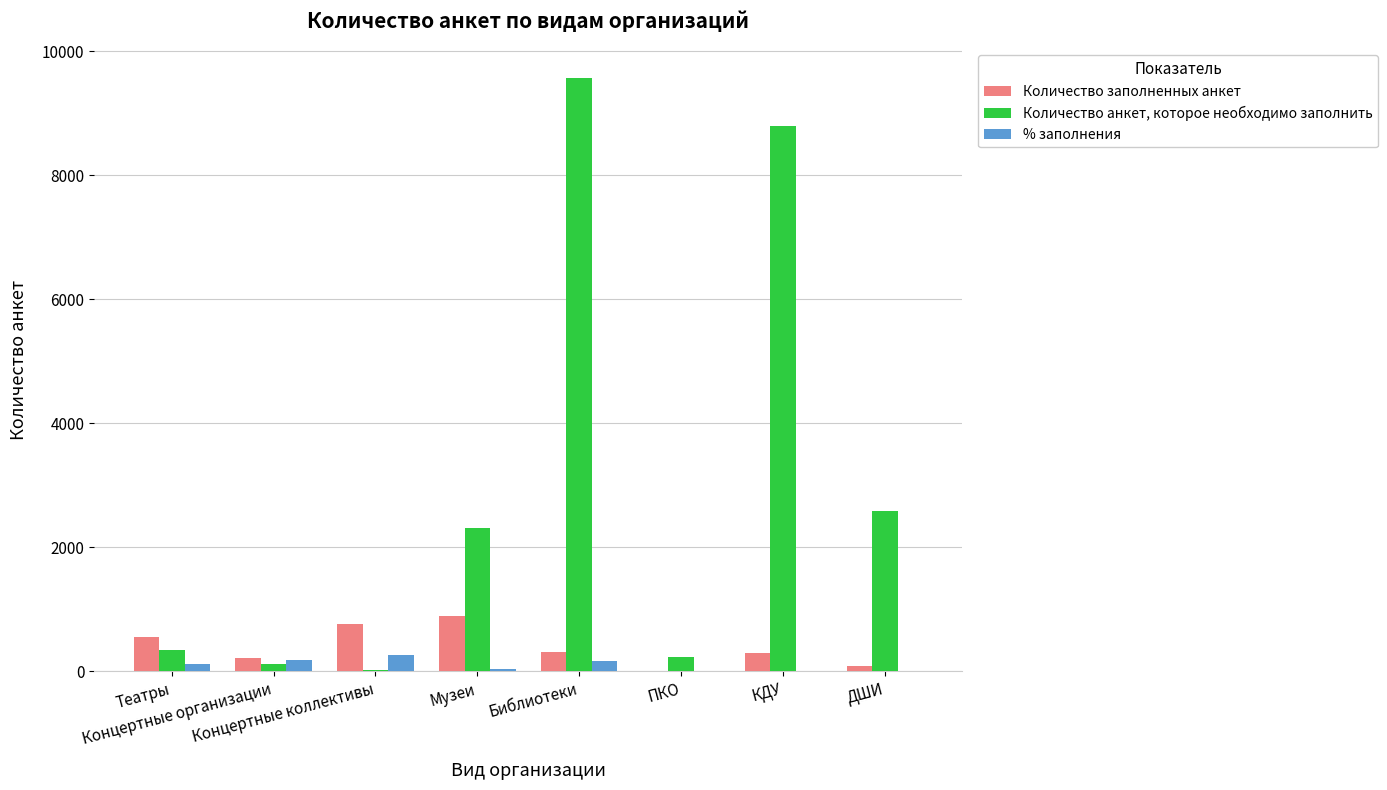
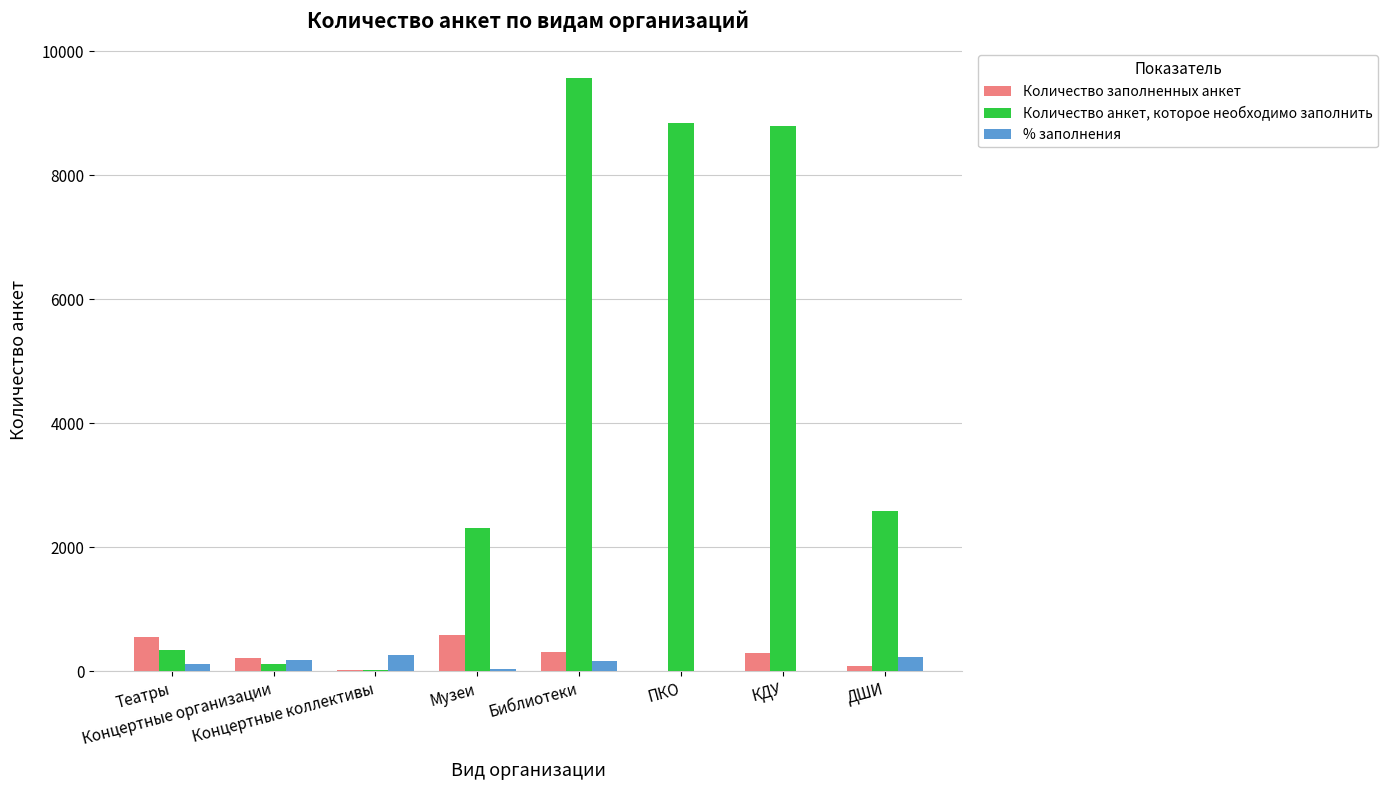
Количество заполненных анкет, Концертные коллективы: 800 -> 0
Количество заполненных анкет, Музеи: 900 -> 600
Количество анкет, которое необходимо заполнить, ПКО: 200 -> 8800
% заполнения, ДШИ: 0 -> 200
